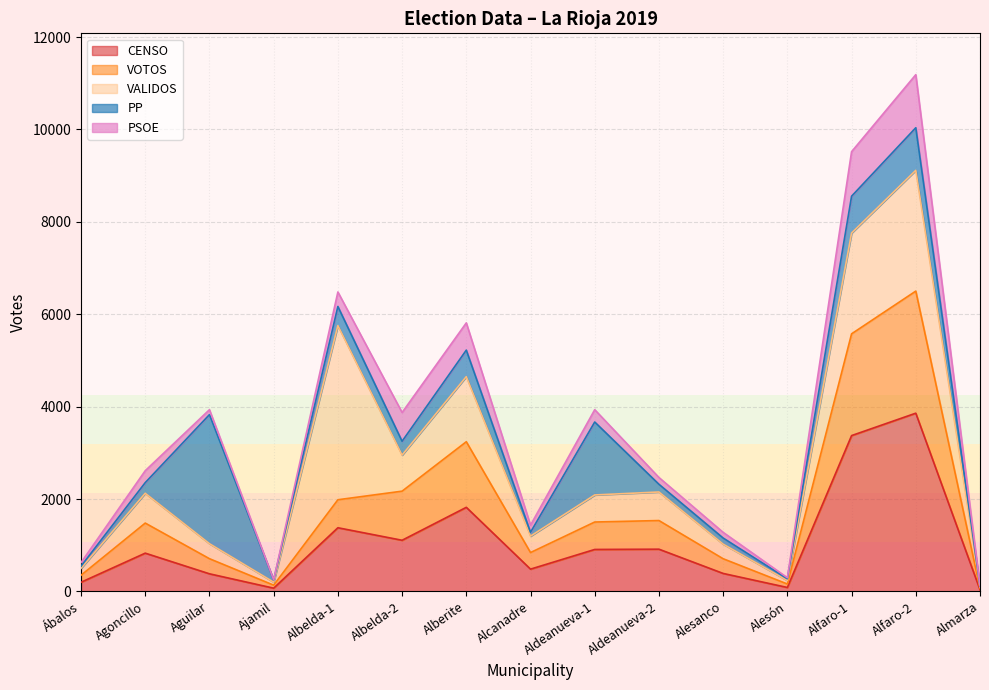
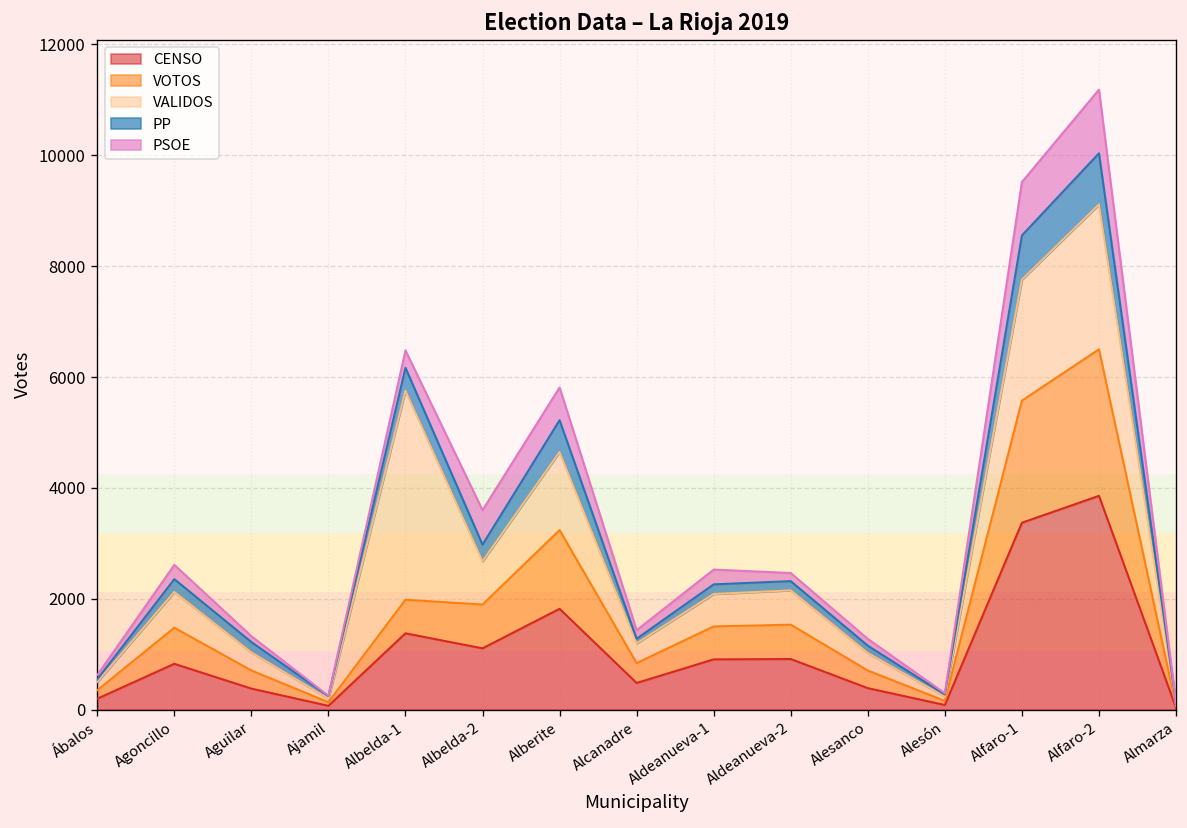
PP, Aguilar: 2800 -> 200
VOTOS, Albelda-2: 1100 -> 800
PP, Aldeanueva-1: 1600 -> 200
